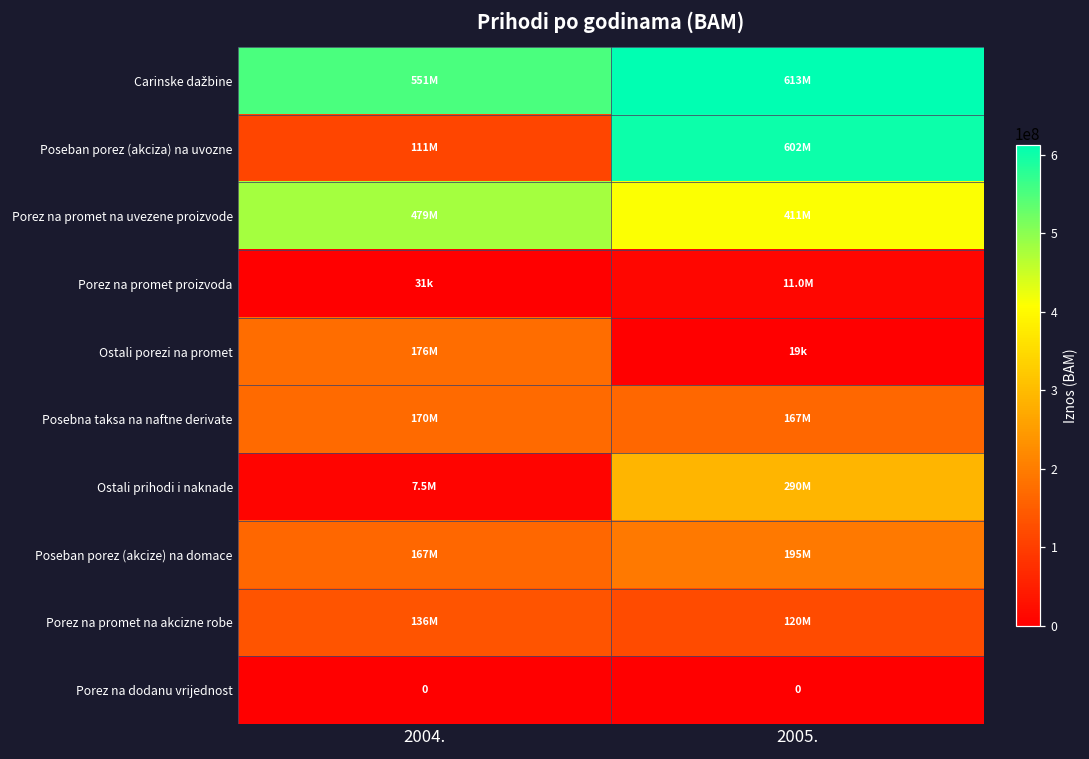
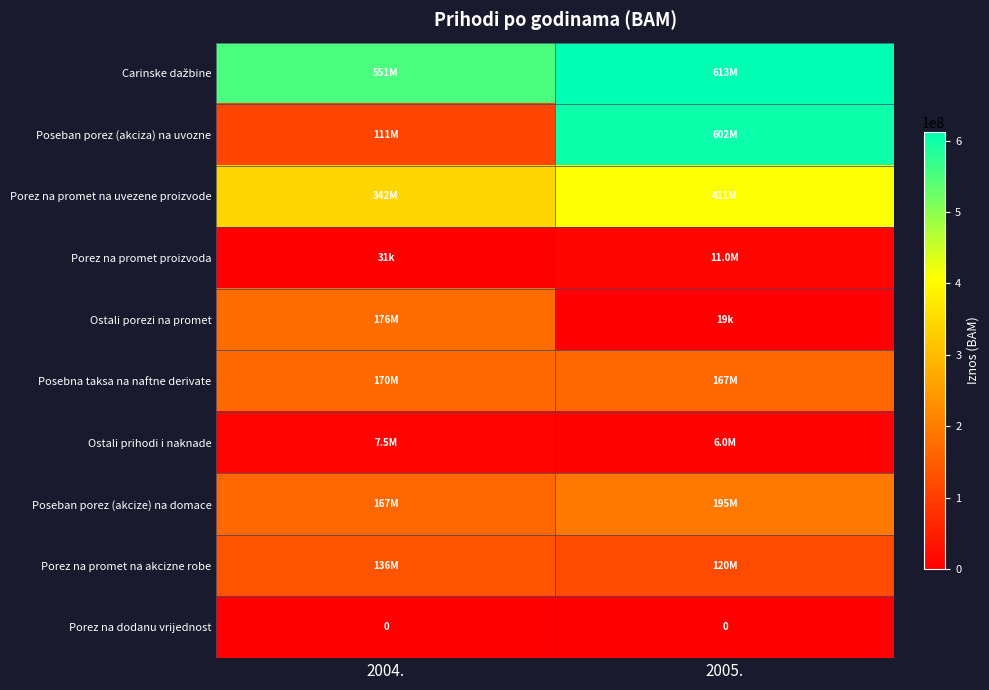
Porez na promet na uvezene proizvode, 2004.: 479M -> 342M
Ostali prihodi i naknade, 2005.: 290M -> 6.0M
